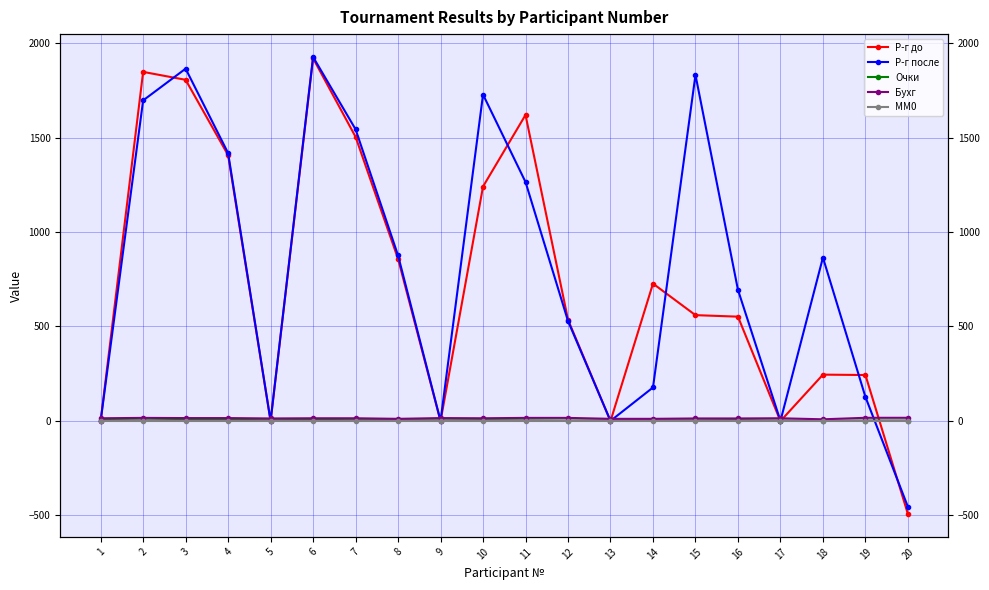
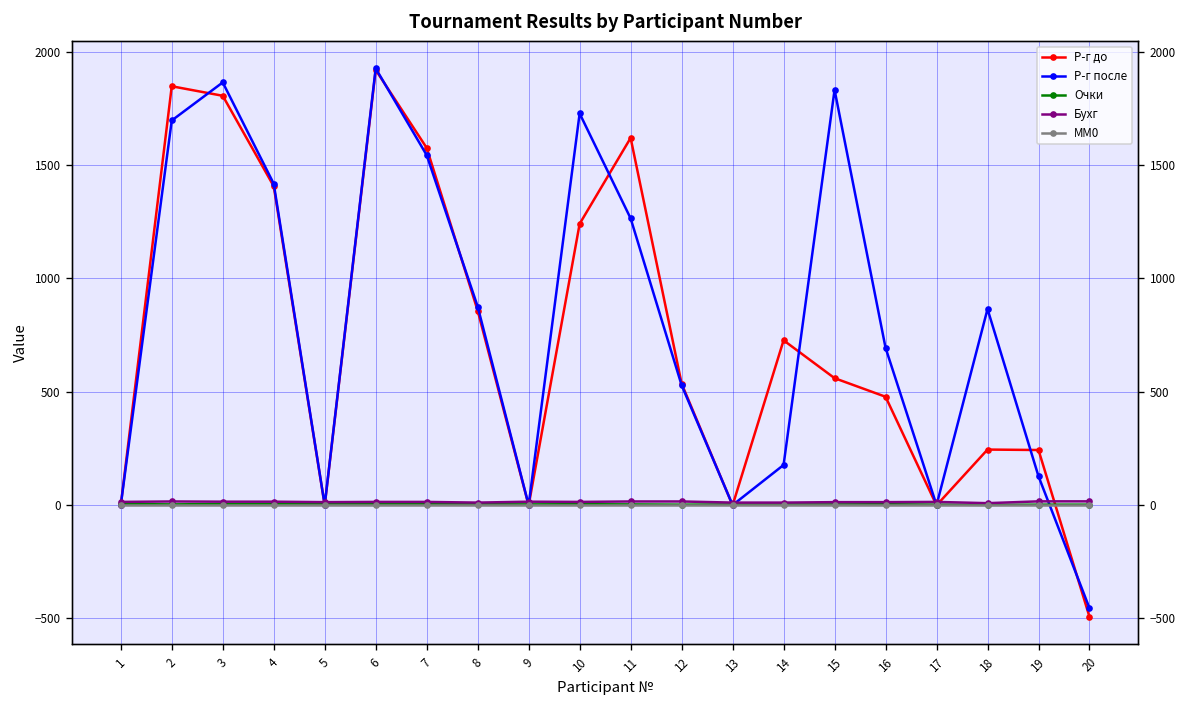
Р-г до, 7: 1500 -> 1580
Р-г до, 16: 550 -> 480
